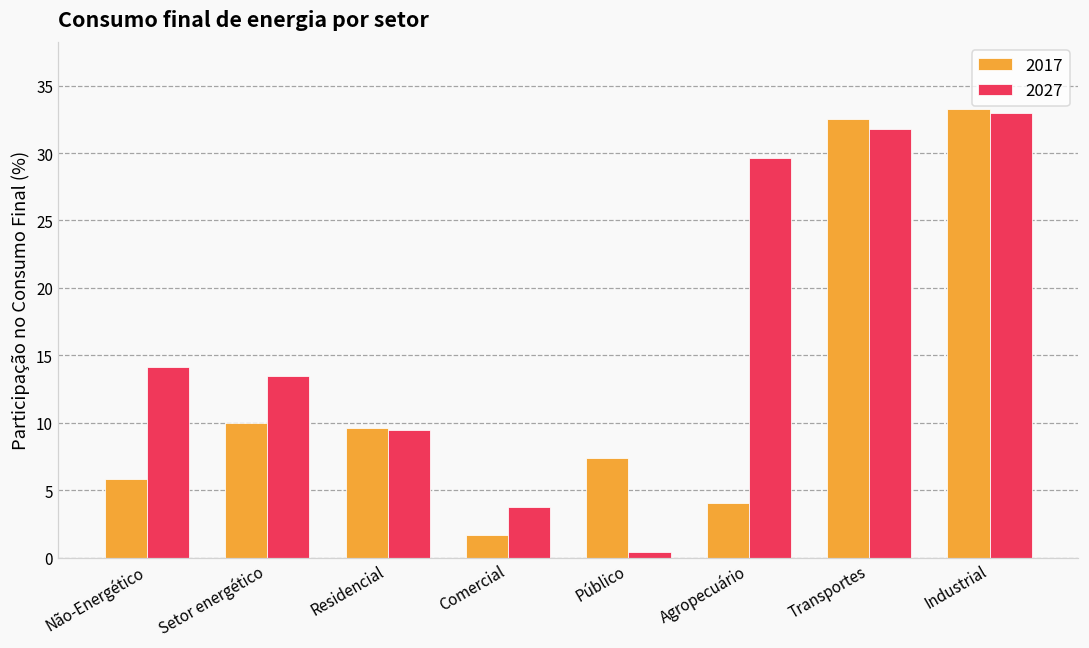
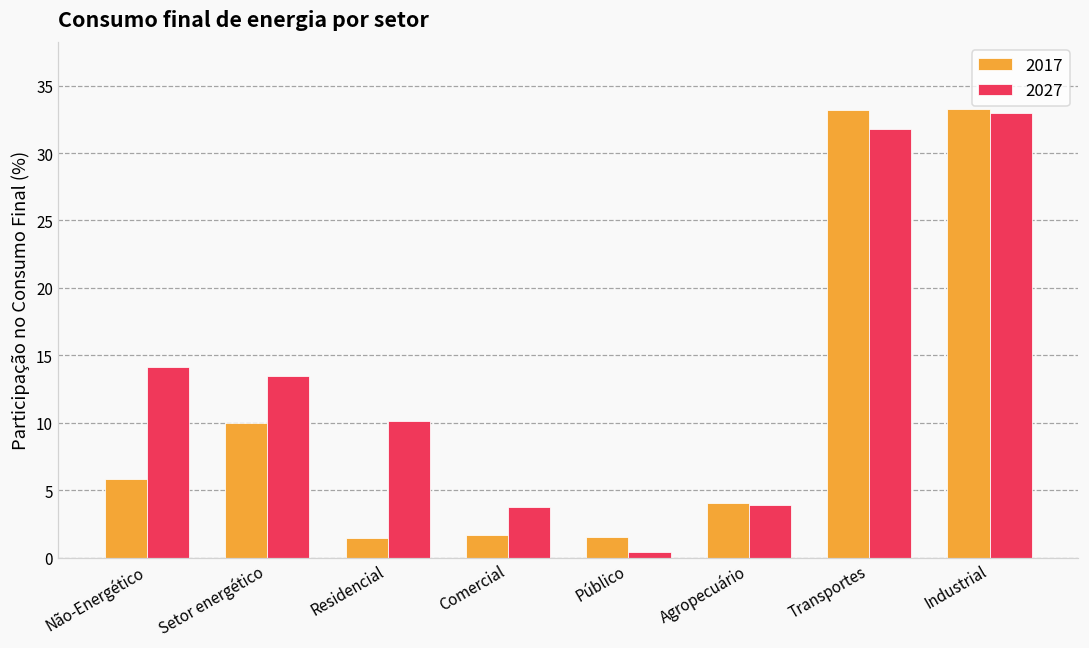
2017, Residencial: 9.6 -> 1.4
2027, Residencial: 9.4 -> 10.1
2017, Público: 7.4 -> 1.6
2027, Agropecuário: 29.7 -> 3.9
2017, Transportes: 32.5 -> 33.2
